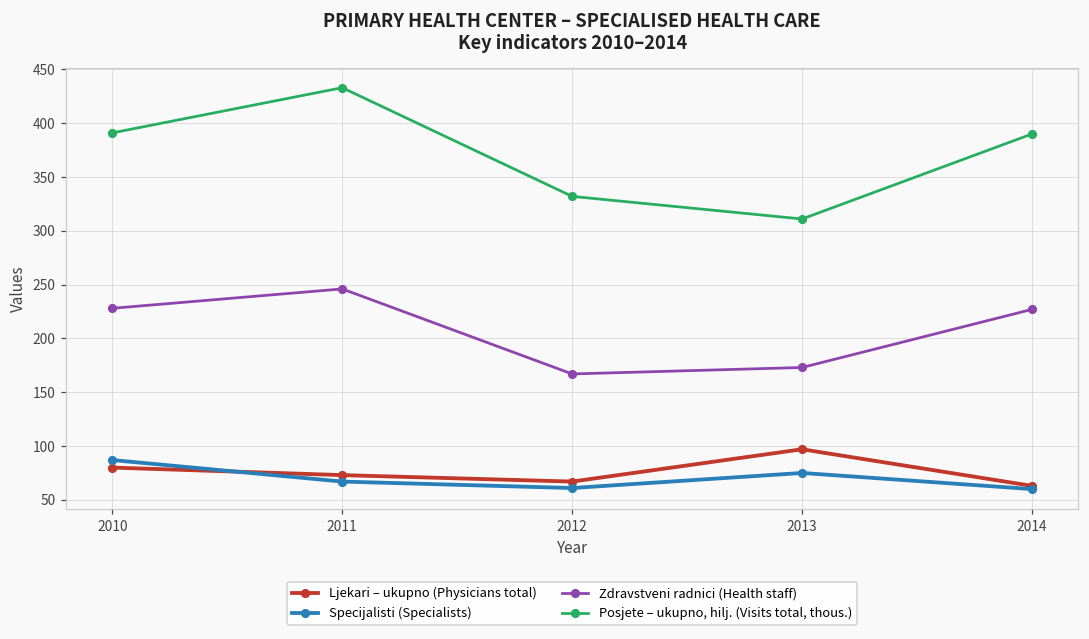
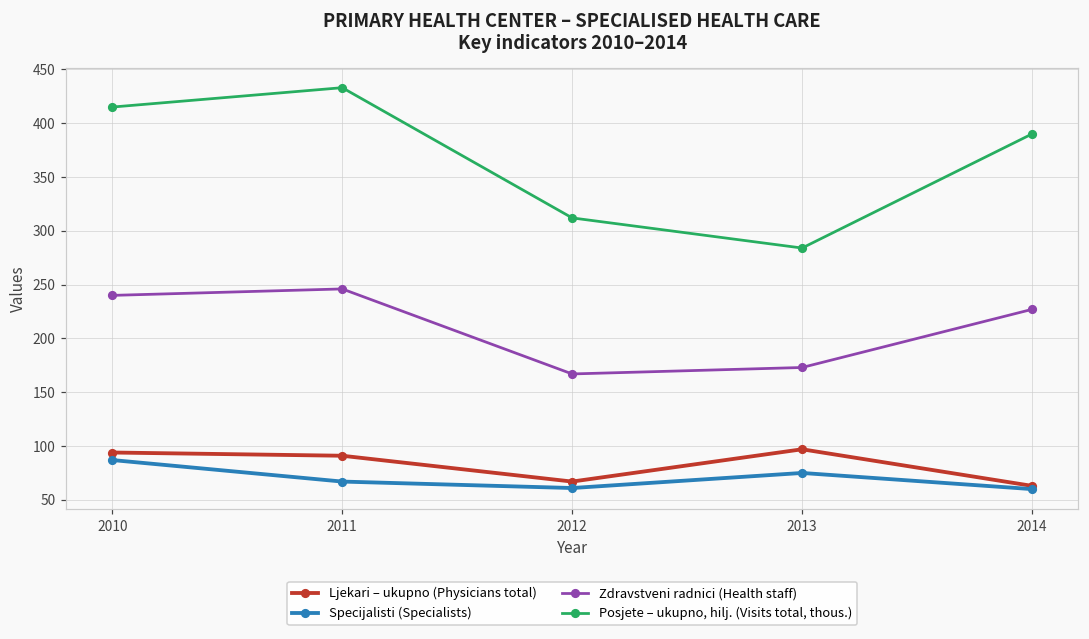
Ljekari – ukupno (Physicians total), 2010: 80 -> 90
Zdravstveni radnici (Health staff), 2010: 230 -> 240
Posjete – ukupno, hilj. (Visits total, thous.), 2010: 390 -> 420
Ljekari – ukupno (Physicians total), 2011: 70 -> 90
Posjete – ukupno, hilj. (Visits total, thous.), 2012: 330 -> 310
Posjete – ukupno, hilj. (Visits total, thous.), 2013: 310 -> 280
